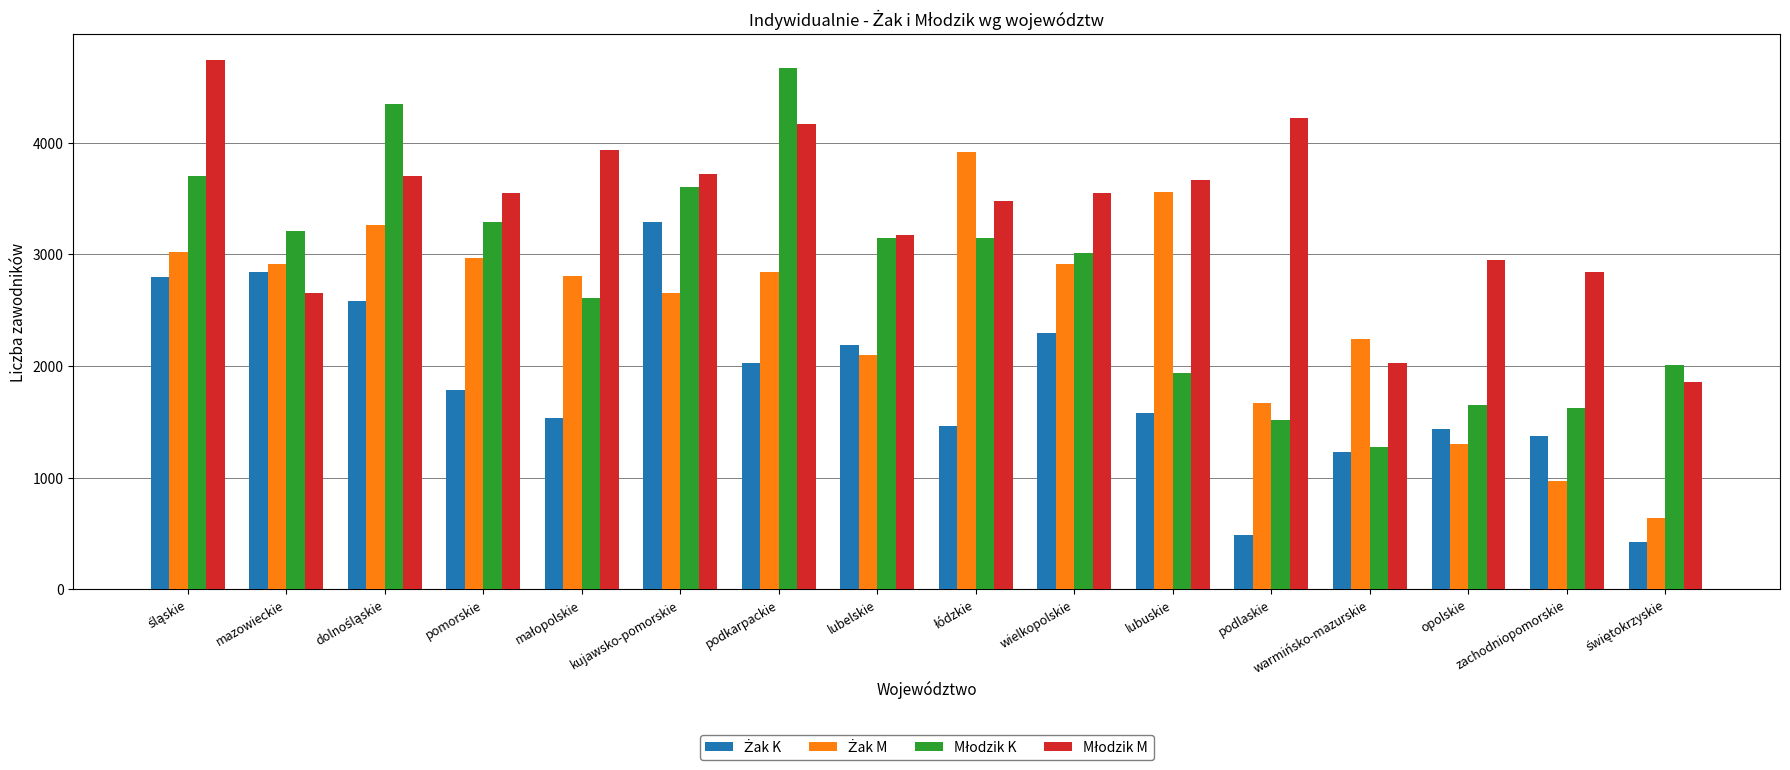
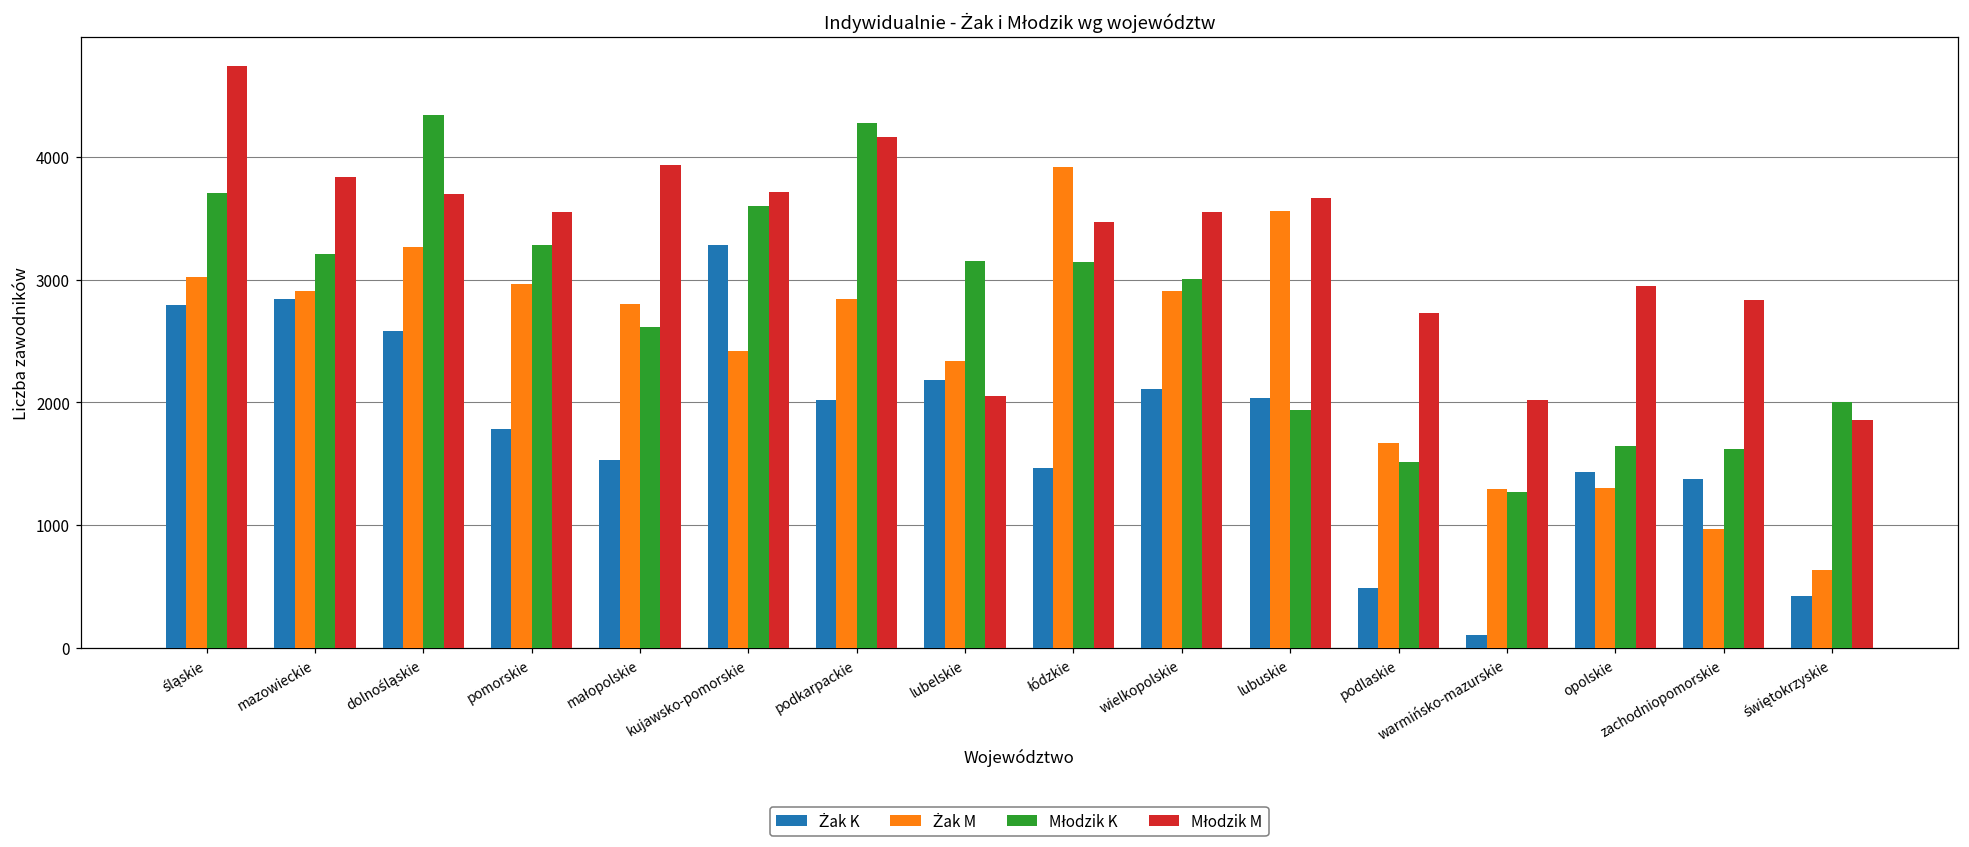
Młodzik M, mazowieckie: 2660 -> 3840
Żak M, kujawsko-pomorskie: 2650 -> 2420
Młodzik K, podkarpackie: 4670 -> 4270
Żak M, lubelskie: 2100 -> 2340
Młodzik M, lubelskie: 3170 -> 2060
Żak K, wielkopolskie: 2300 -> 2110
Żak K, lubuskie: 1580 -> 2040
Młodzik M, podlaskie: 4220 -> 2730
Żak K, warmińsko-mazurskie: 1230 -> 110
Żak M, warmińsko-mazurskie: 2240 -> 1300
